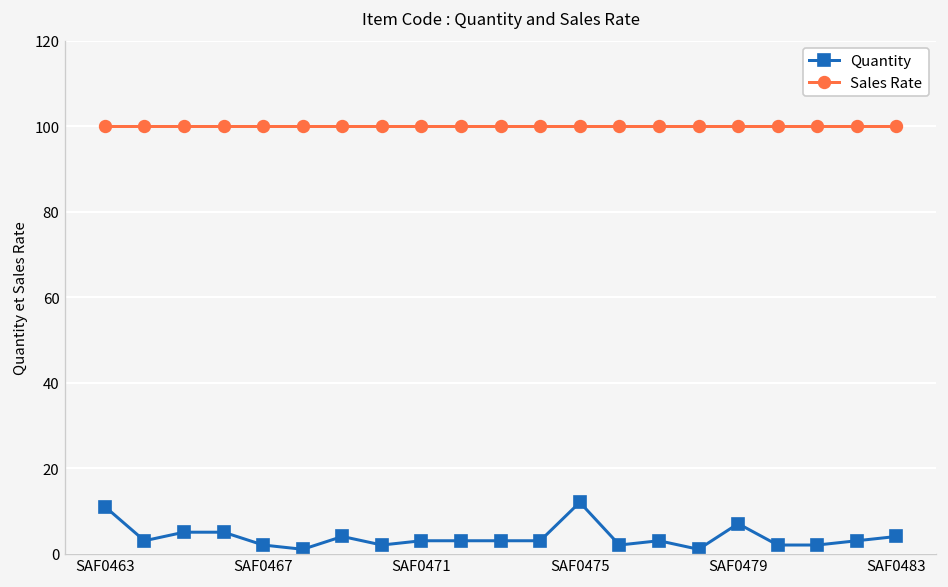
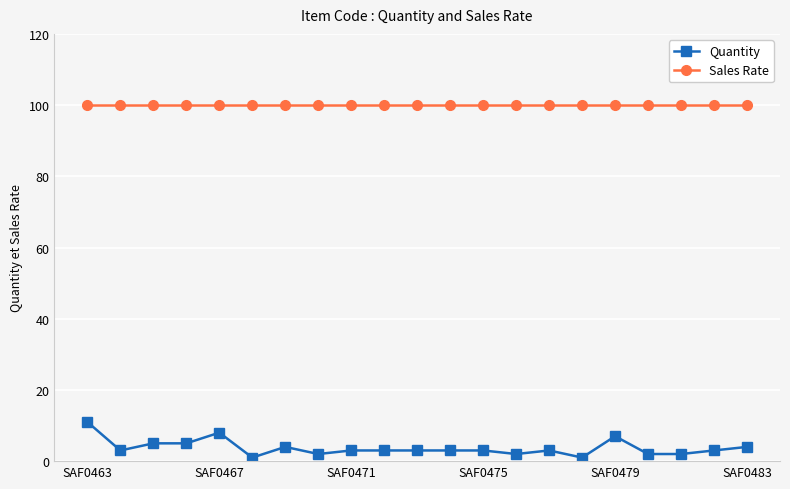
Quantity, SAF0467: 2 -> 8
Quantity, SAF0475: 12 -> 3
